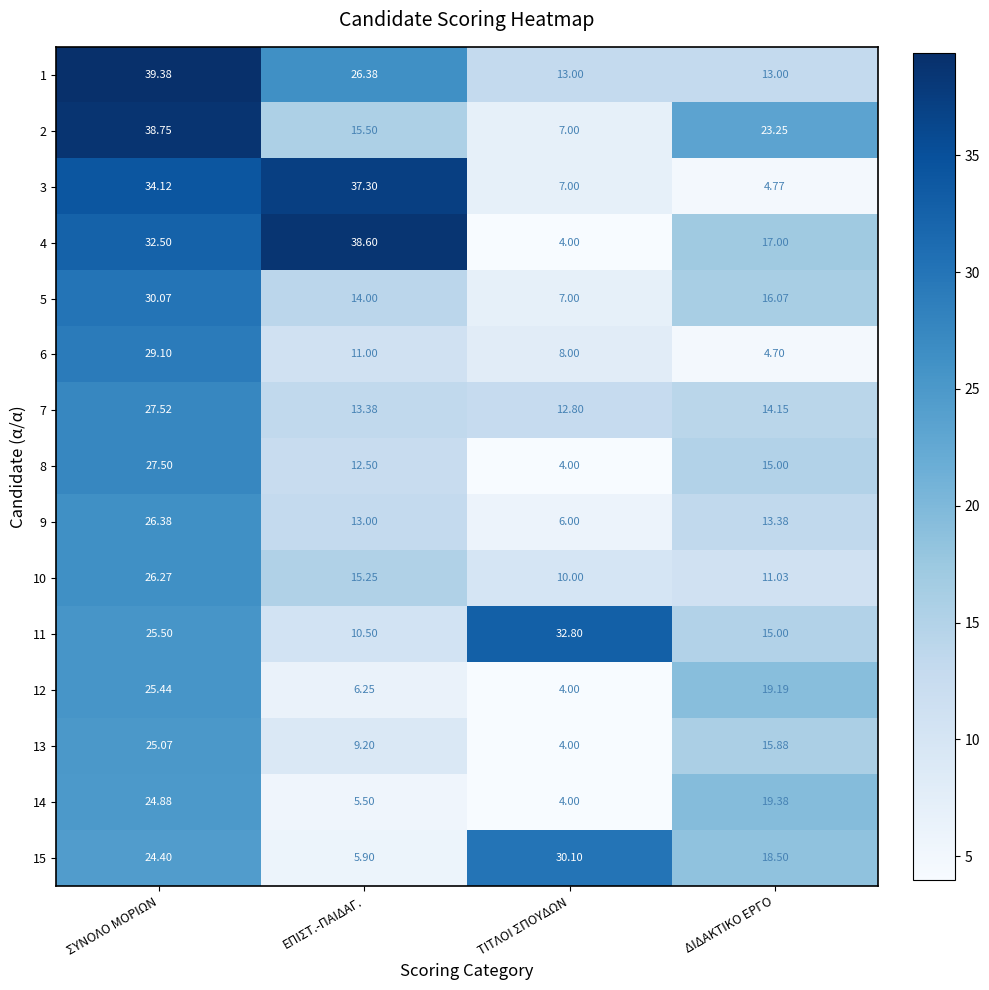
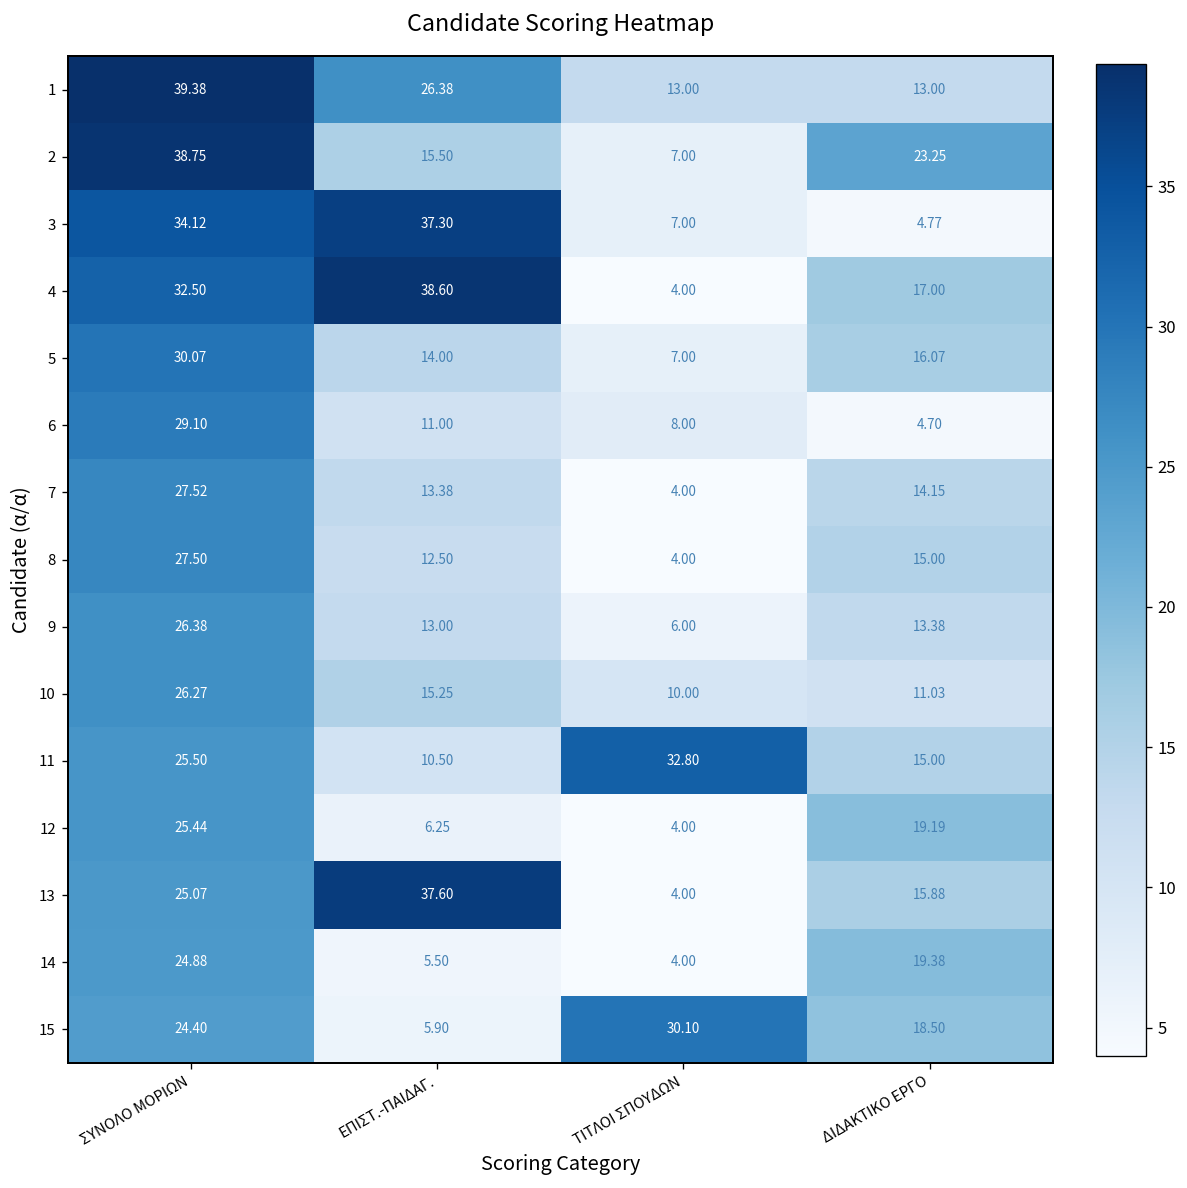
7, ΤΙΤΛΟΙ ΣΠΟΥΔΩΝ: 12.80 -> 4.00
13, ΕΠΙΣΤ.-ΠΑΙΔΑΓ.: 9.20 -> 37.60
